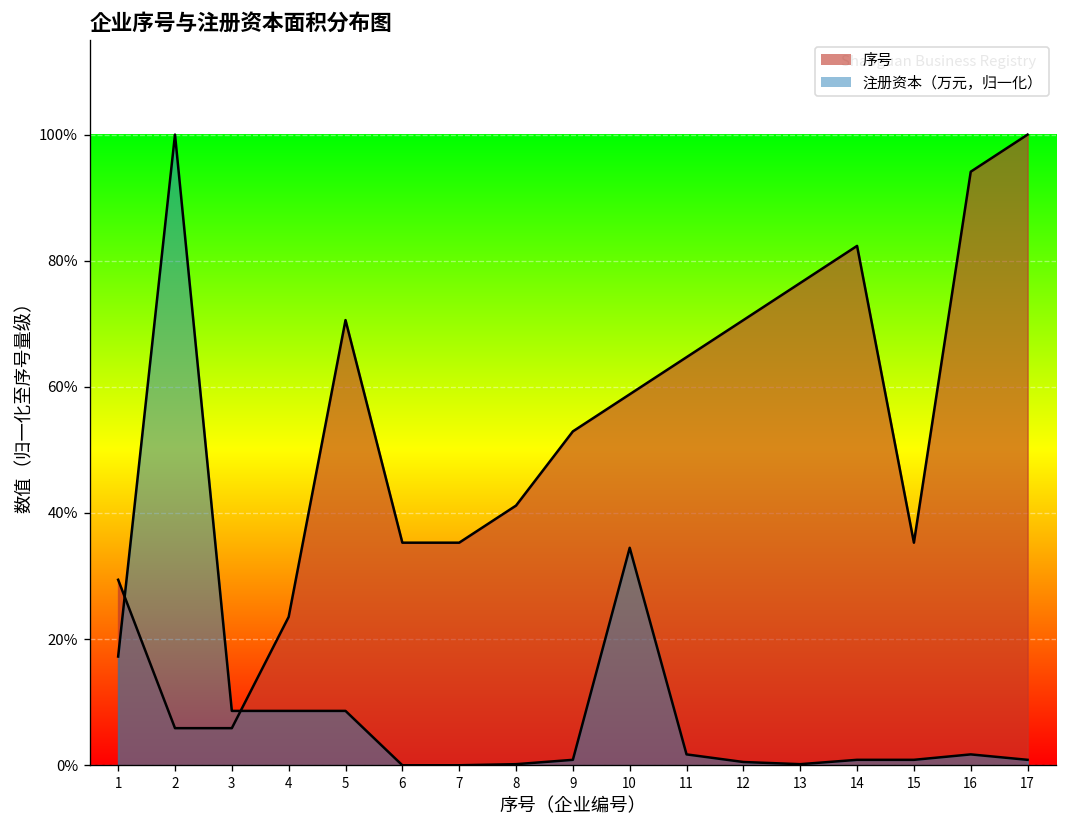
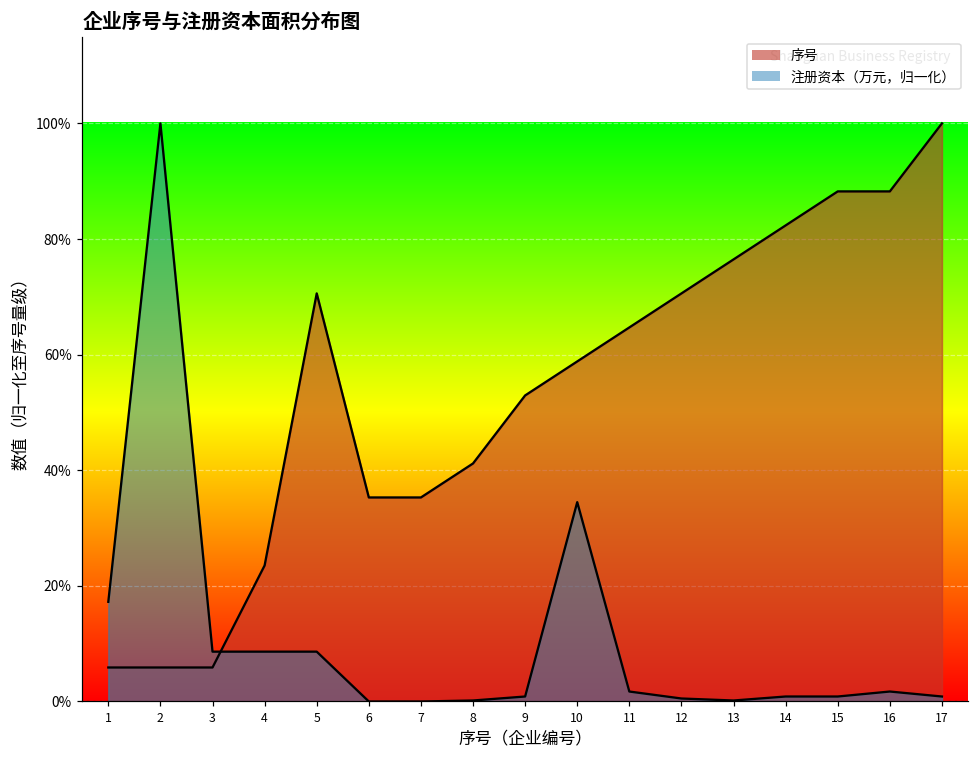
序号, 1: 29% -> 6%
序号, 15: 35% -> 88%
序号, 16: 94% -> 88%
